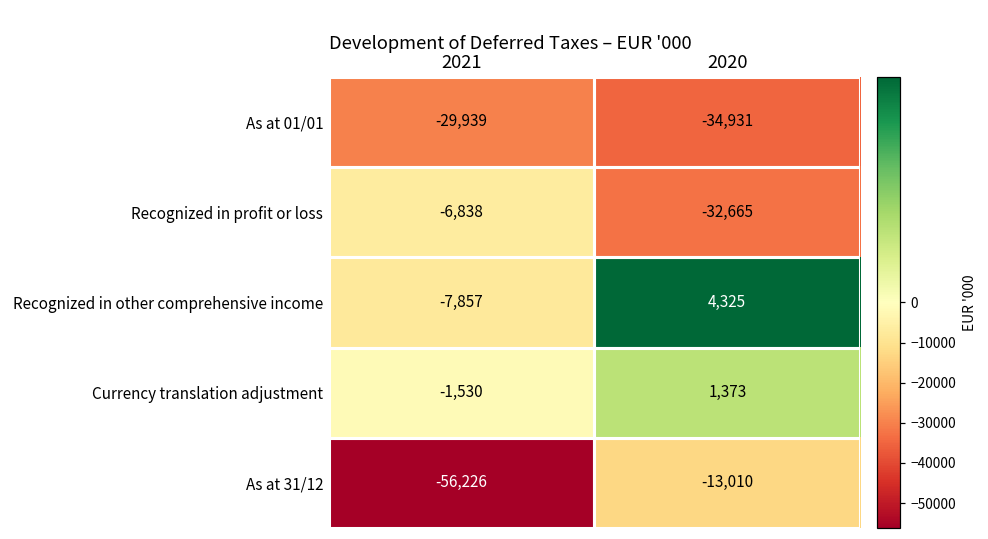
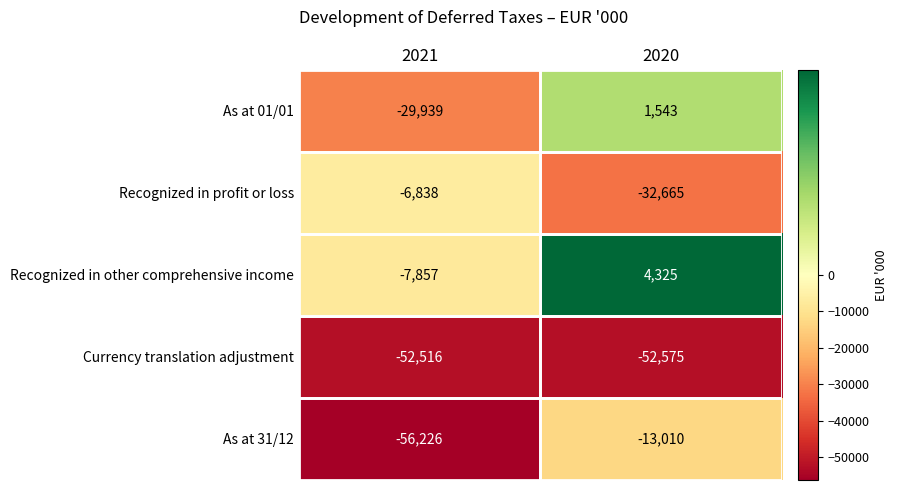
As at 01/01, 2020: -34,931 -> 1,543
Currency translation adjustment, 2021: -1,530 -> -52,516
Currency translation adjustment, 2020: 1,373 -> -52,575
